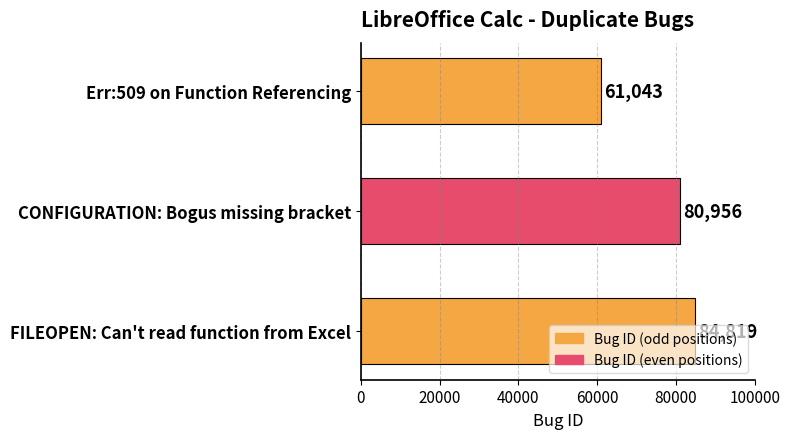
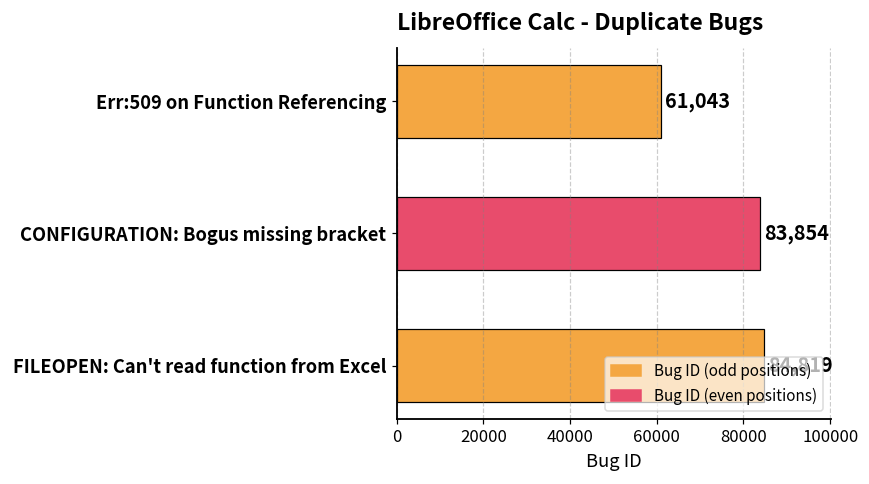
CONFIGURATION: Bogus missing bracket: 80,956 -> 83,854
